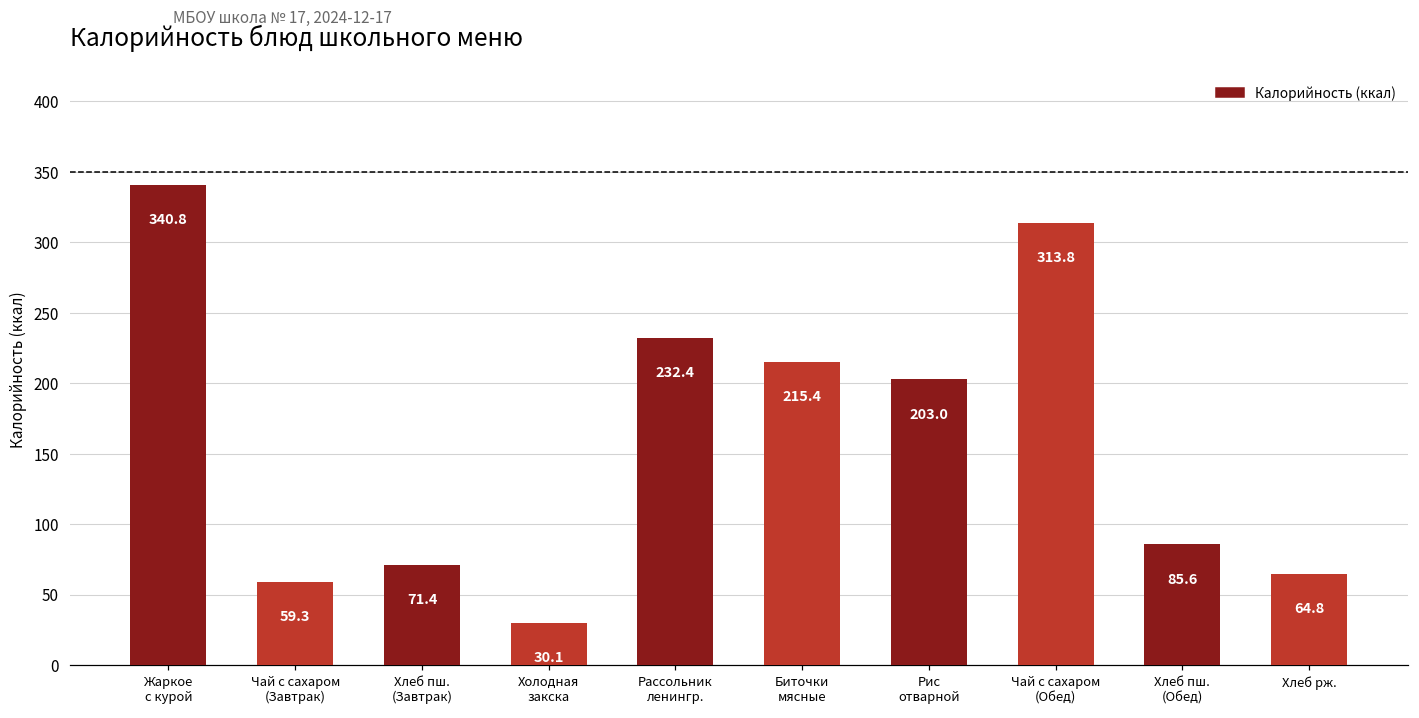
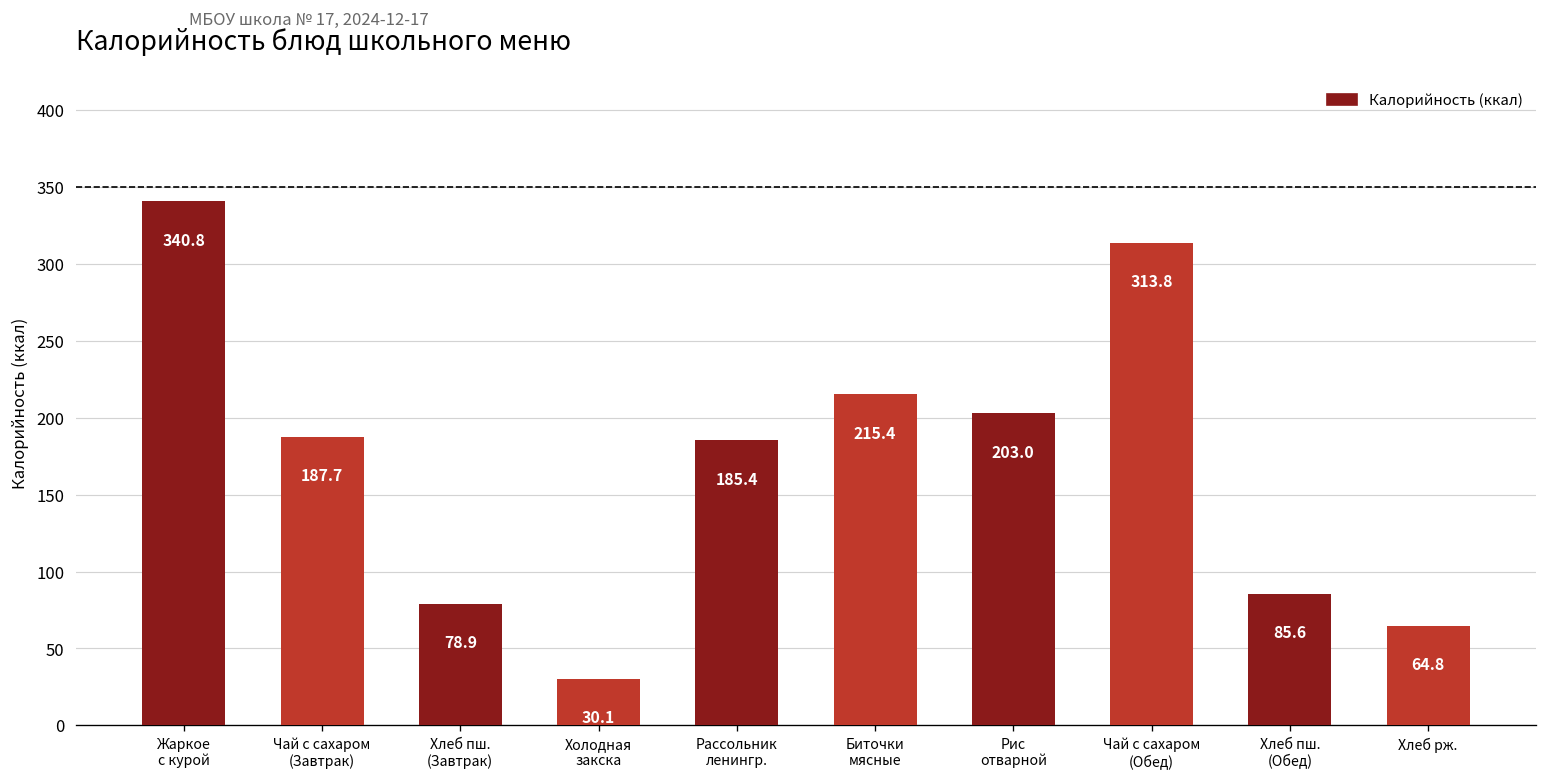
Чай с сахаром (Завтрак): 59.3 -> 187.7
Хлеб пш. (Завтрак): 71.4 -> 78.9
Рассольник ленингр.: 232.4 -> 185.4
